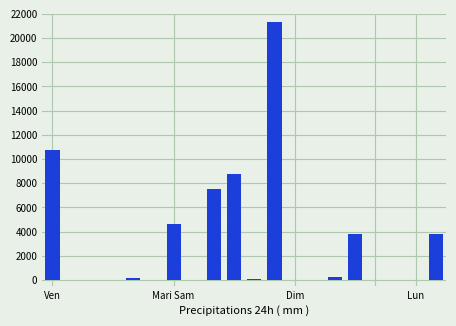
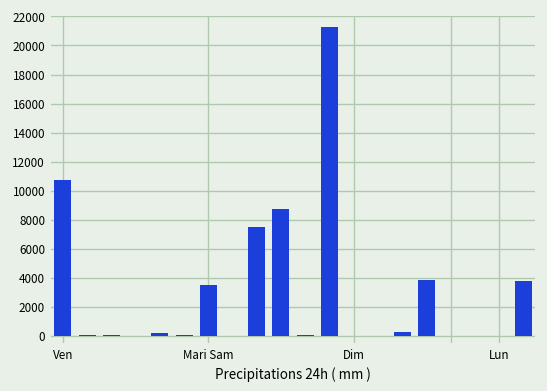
Mari Sam: 4700 -> 3500
